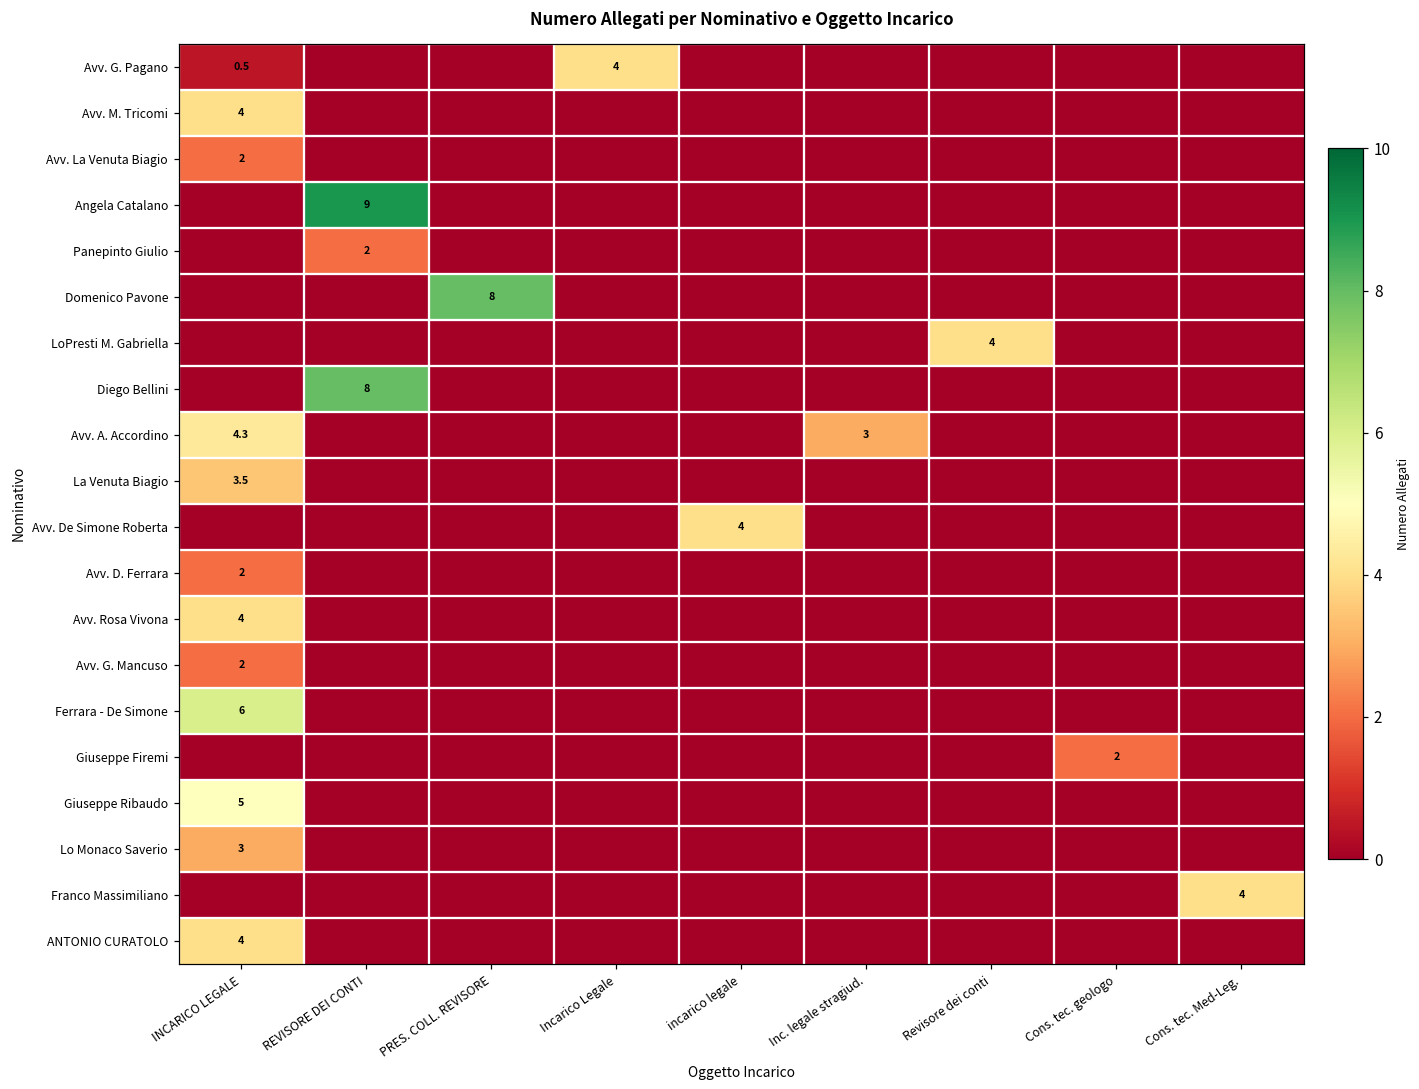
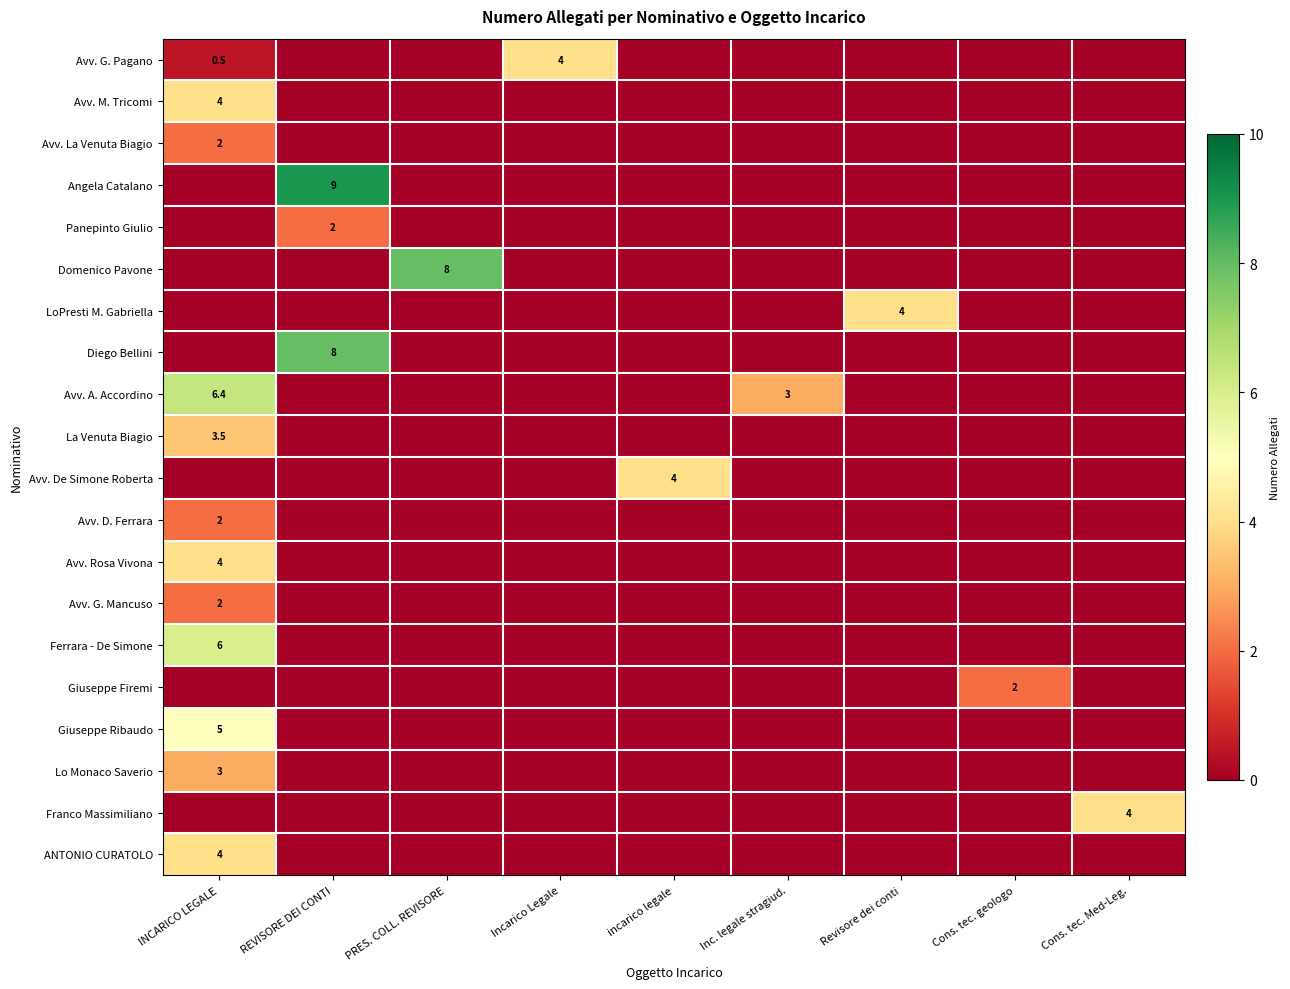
Avv. A. Accordino, INCARICO LEGALE: 4.3 -> 6.4
